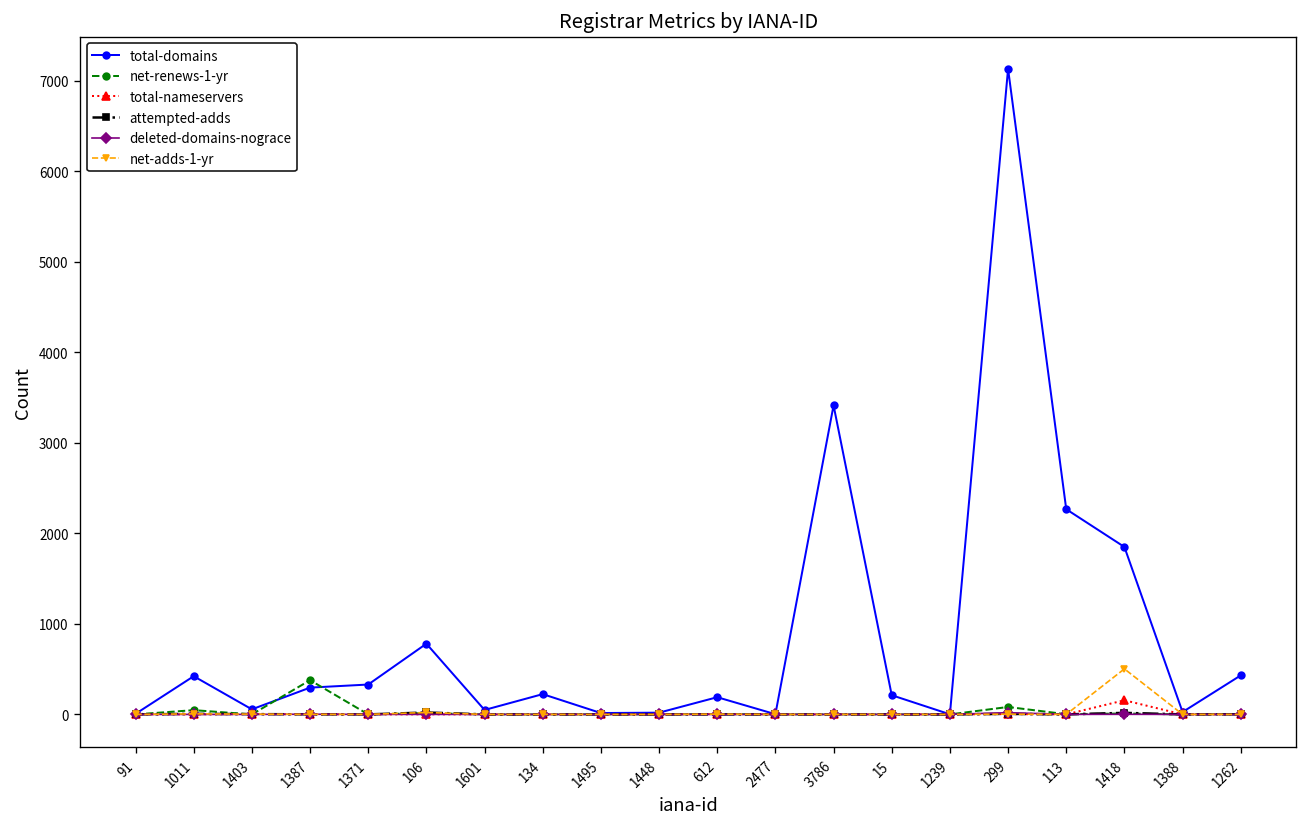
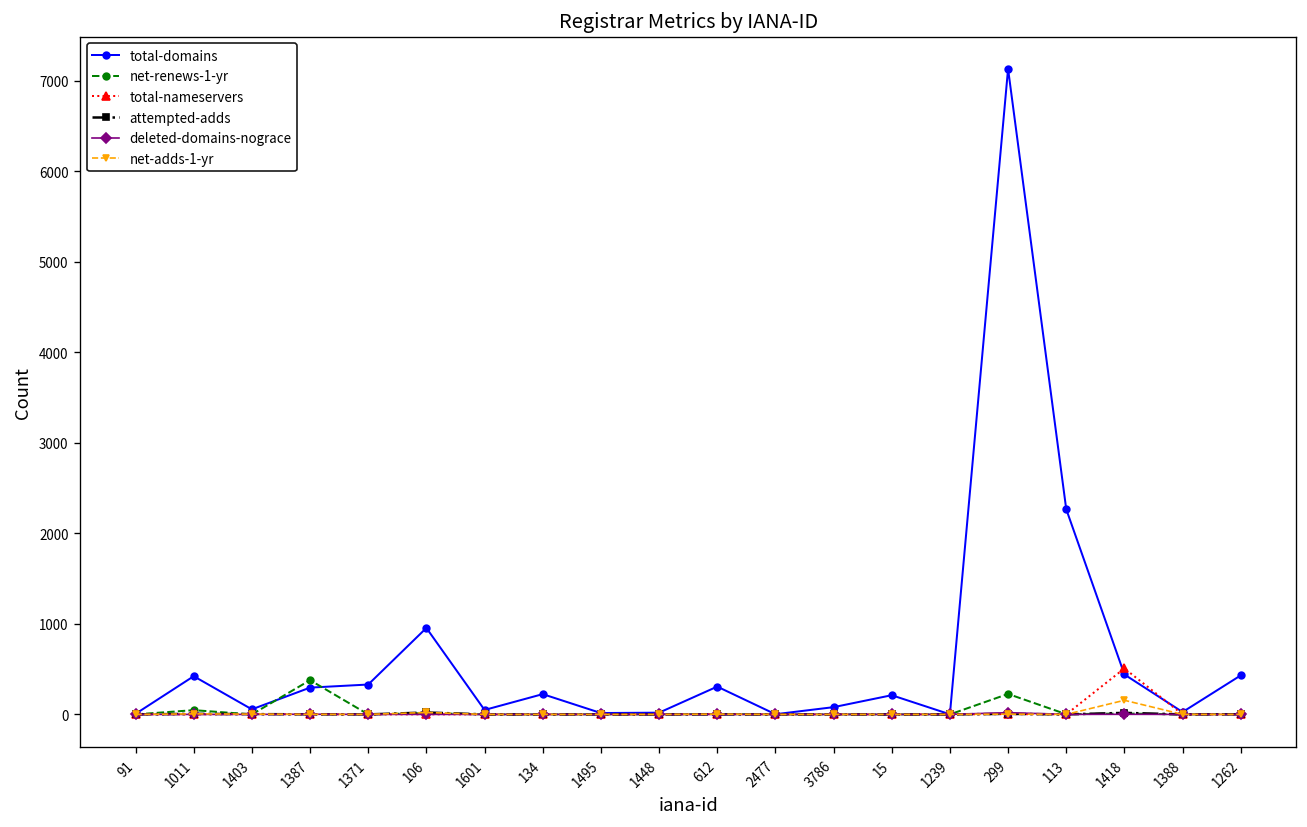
total-domains, 106: 800 -> 1000
total-domains, 612: 200 -> 300
total-domains, 3786: 3400 -> 100
net-renews-1-yr, 299: 100 -> 200
total-domains, 1418: 1900 -> 400
total-nameservers, 1418: 200 -> 500
net-adds-1-yr, 1418: 500 -> 200
